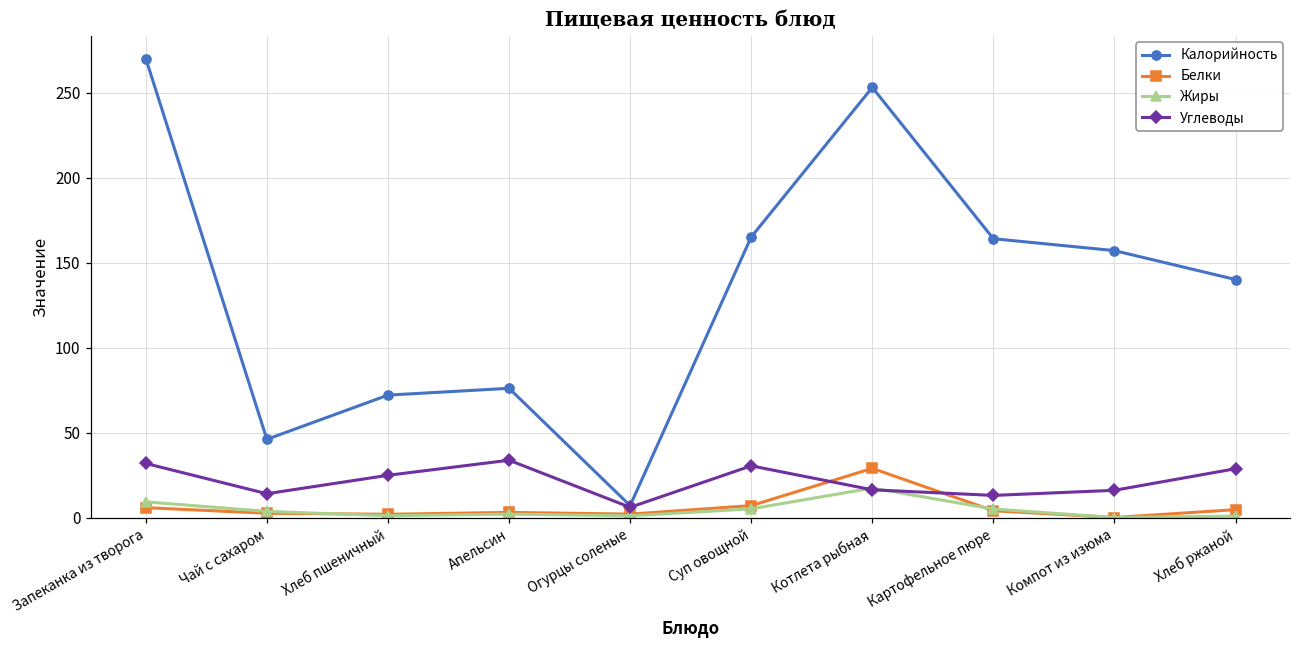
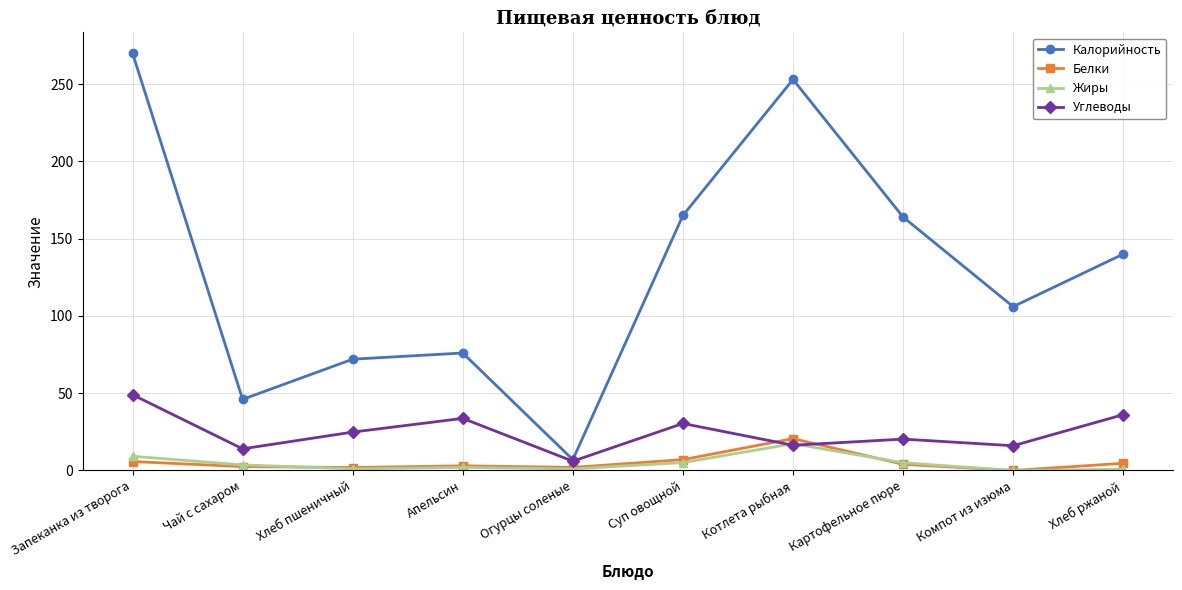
Углеводы, Запеканка из творога: 32 -> 49
Белки, Котлета рыбная: 29 -> 21
Углеводы, Картофельное пюре: 13 -> 20
Калорийность, Компот из изюма: 157 -> 106
Углеводы, Хлеб ржаной: 29 -> 36
